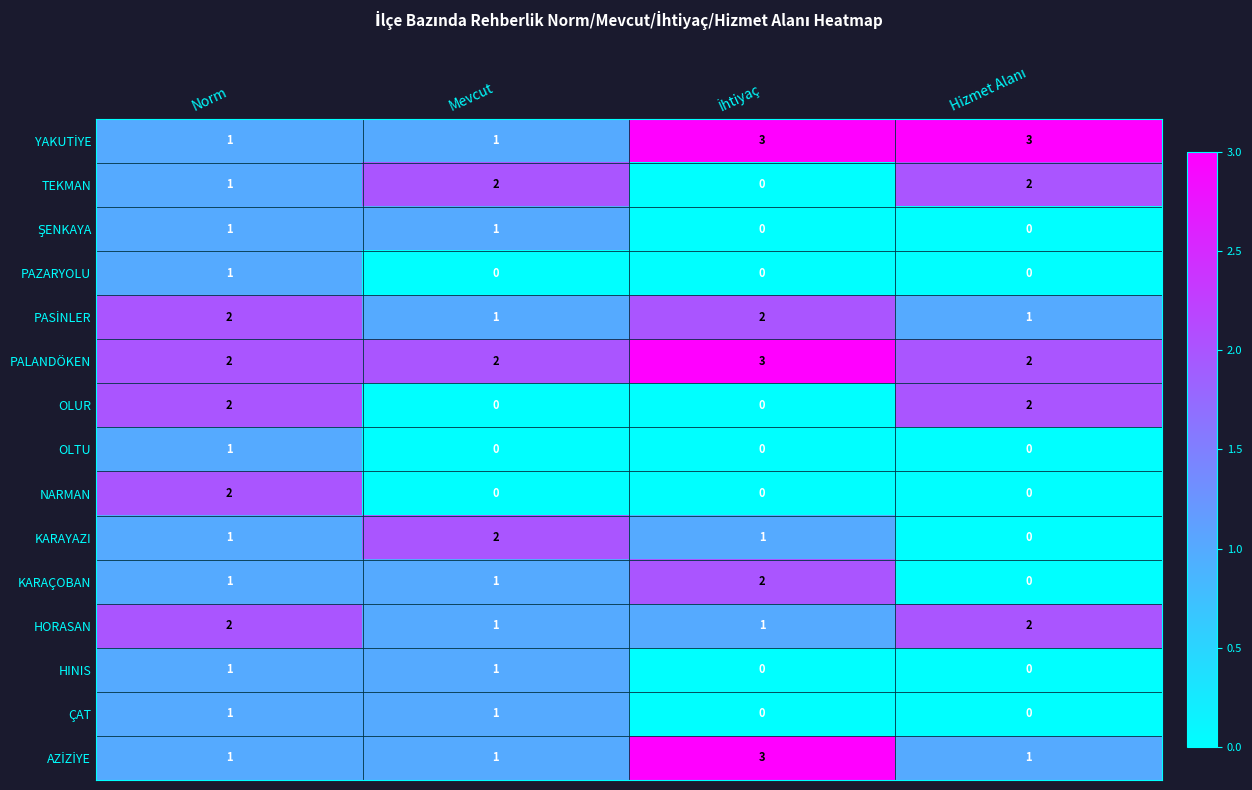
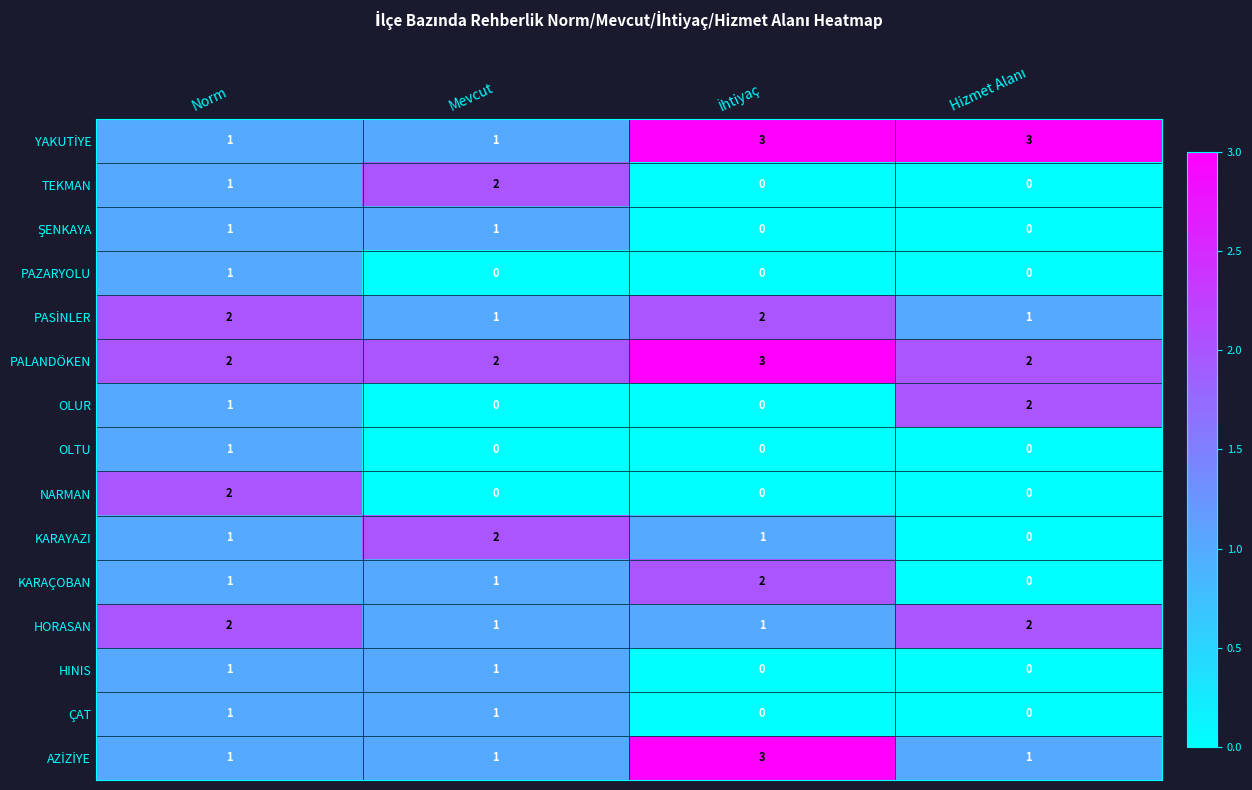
TEKMAN, Hizmet Alanı: 2 -> 0
OLUR, Norm: 2 -> 1
